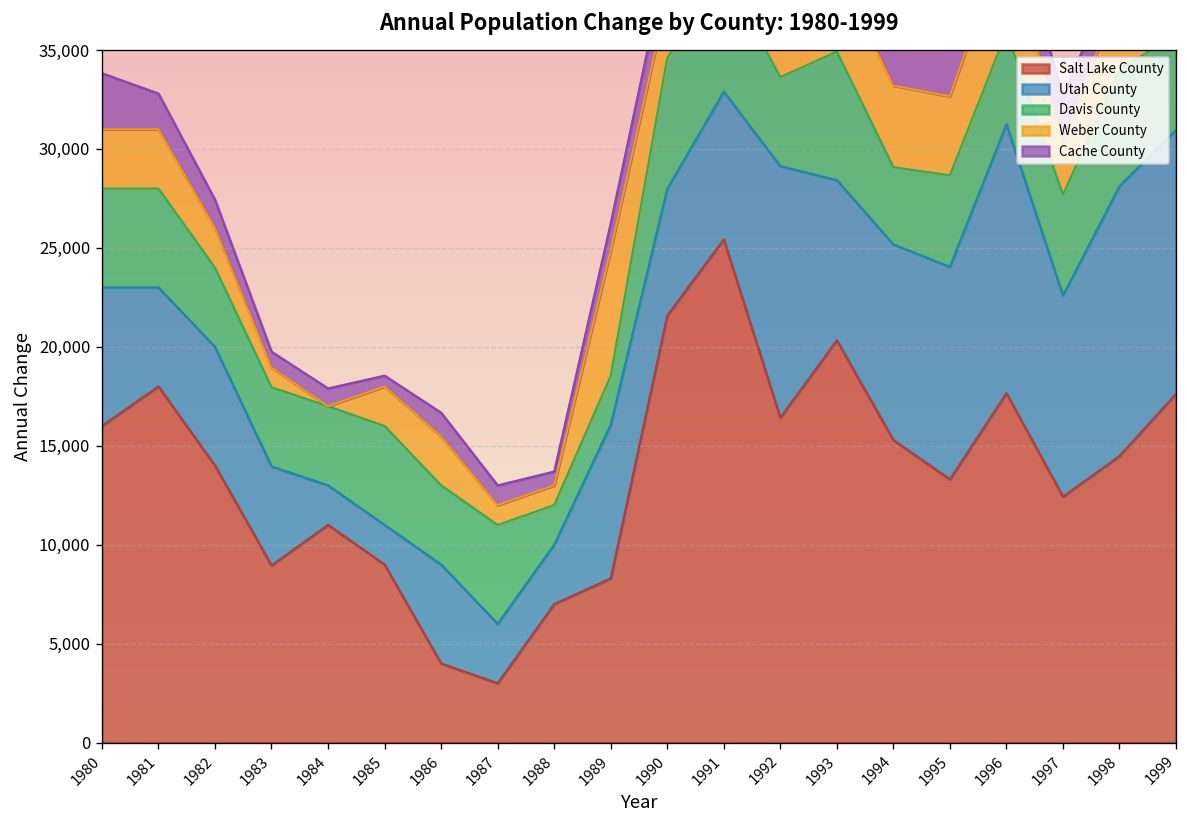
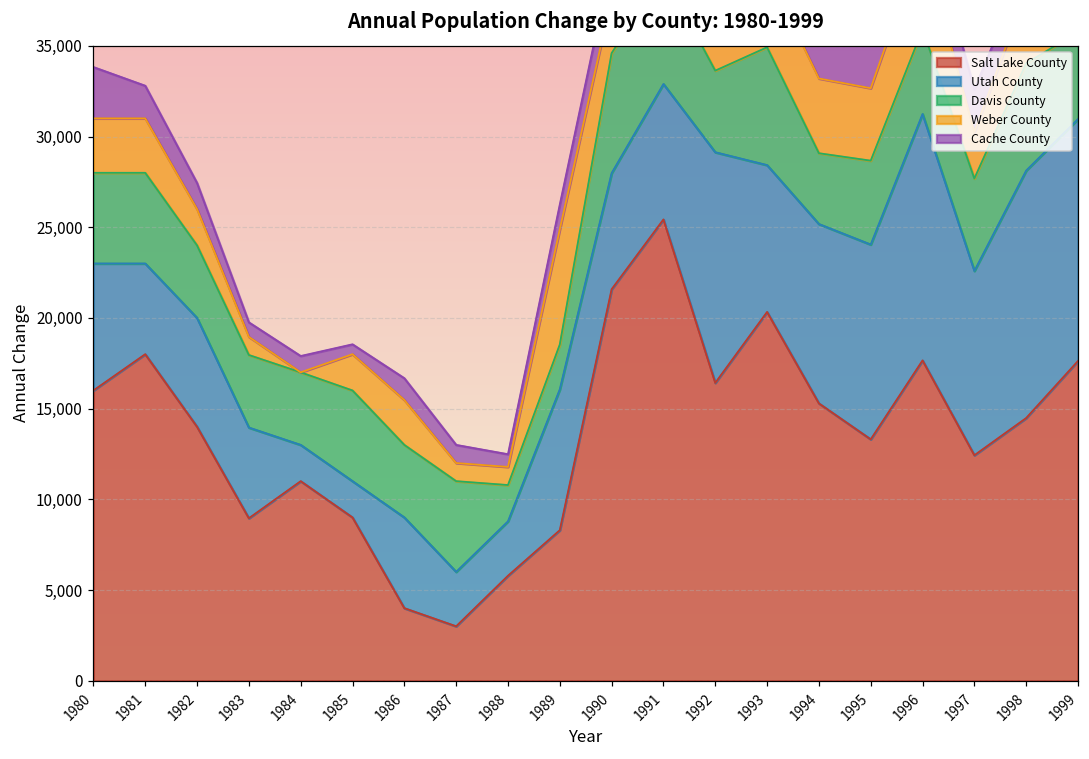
Salt Lake County, 1988: 7,000 -> 5,800
